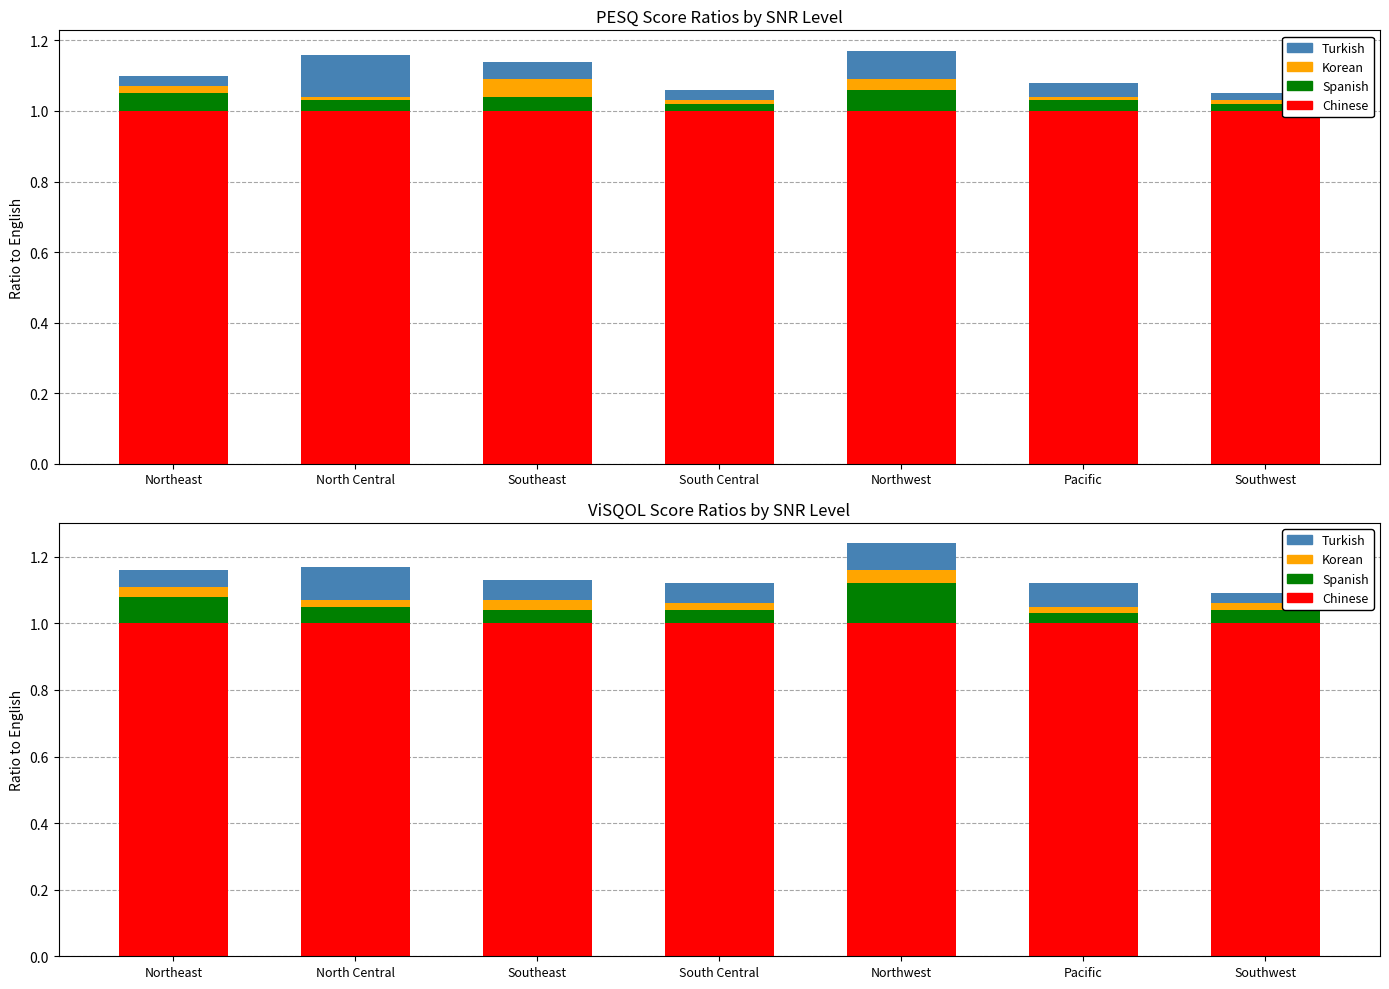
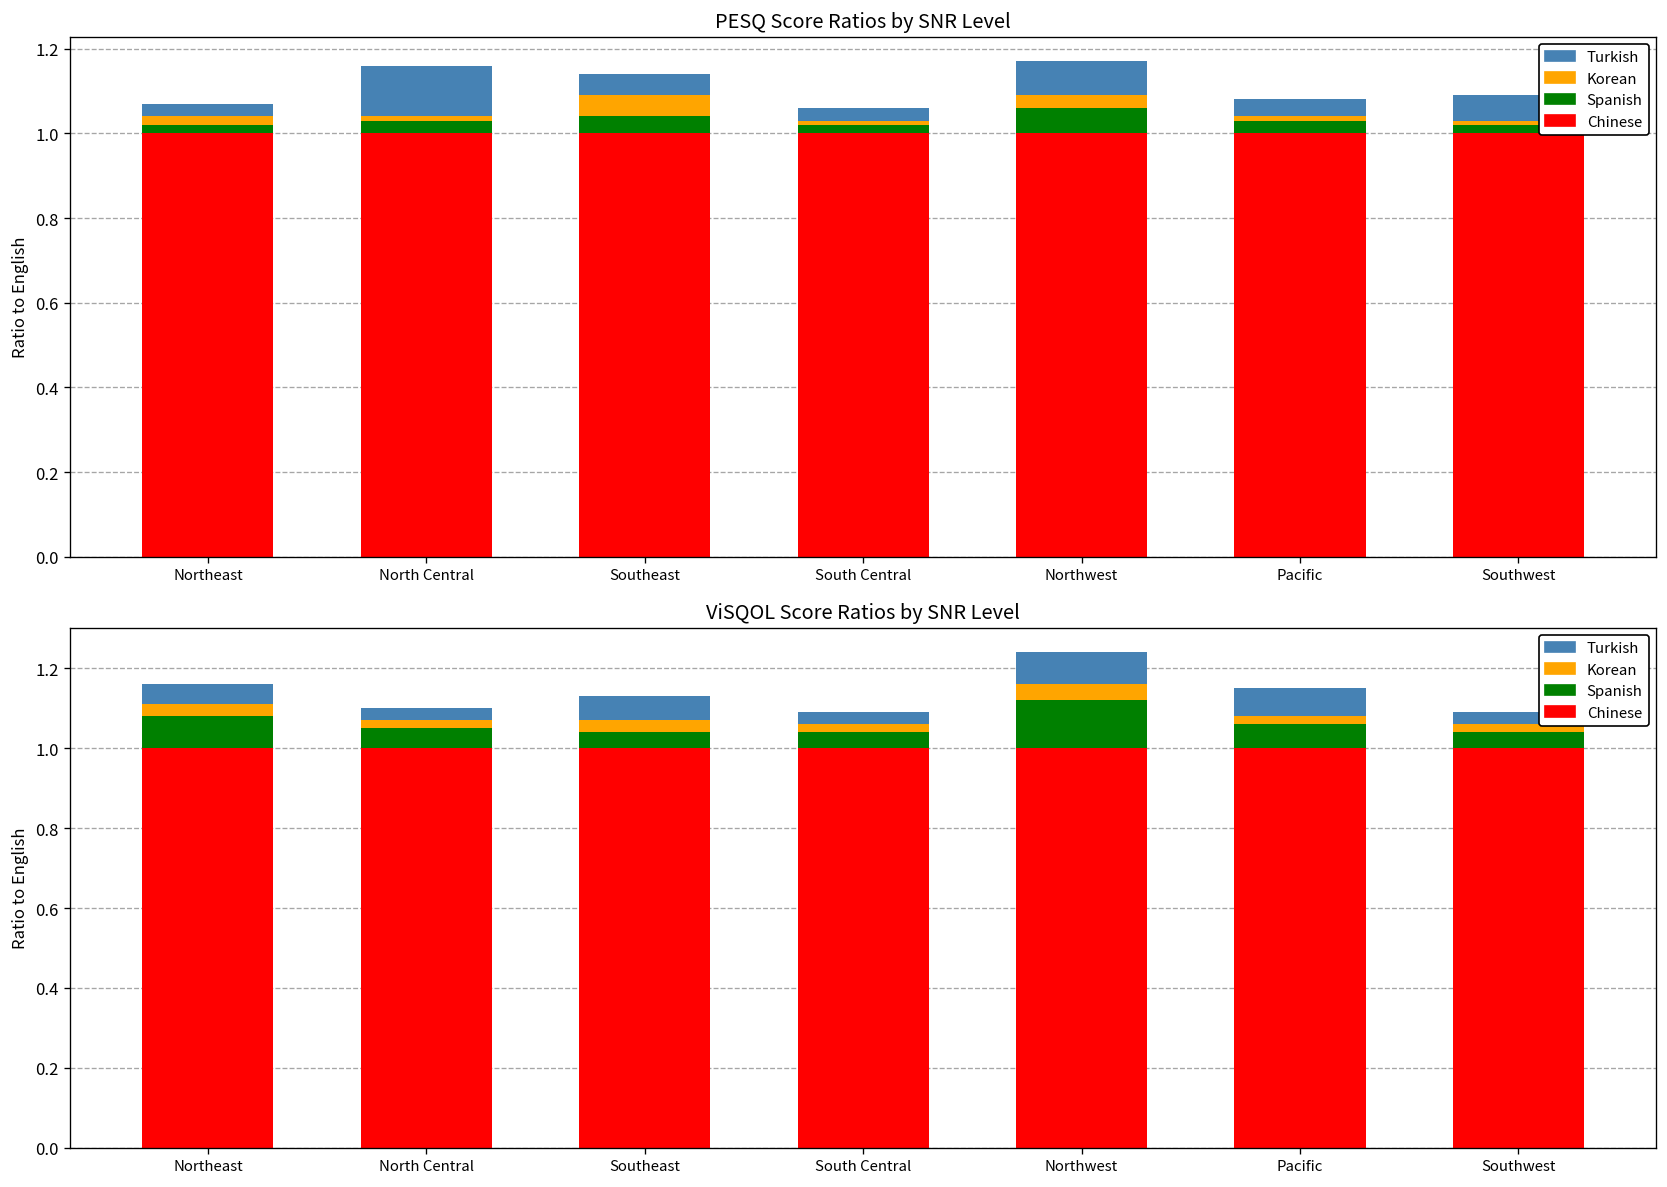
PESQ Score Ratios by SNR Level, Spanish, Northeast: 0.05 -> 0.02
PESQ Score Ratios by SNR Level, Turkish, Southwest: 0.02 -> 0.06
ViSQOL Score Ratios by SNR Level, Turkish, North Central: 0.10 -> 0.03
ViSQOL Score Ratios by SNR Level, Turkish, South Central: 0.06 -> 0.03
ViSQOL Score Ratios by SNR Level, Spanish, Pacific: 0.03 -> 0.06
